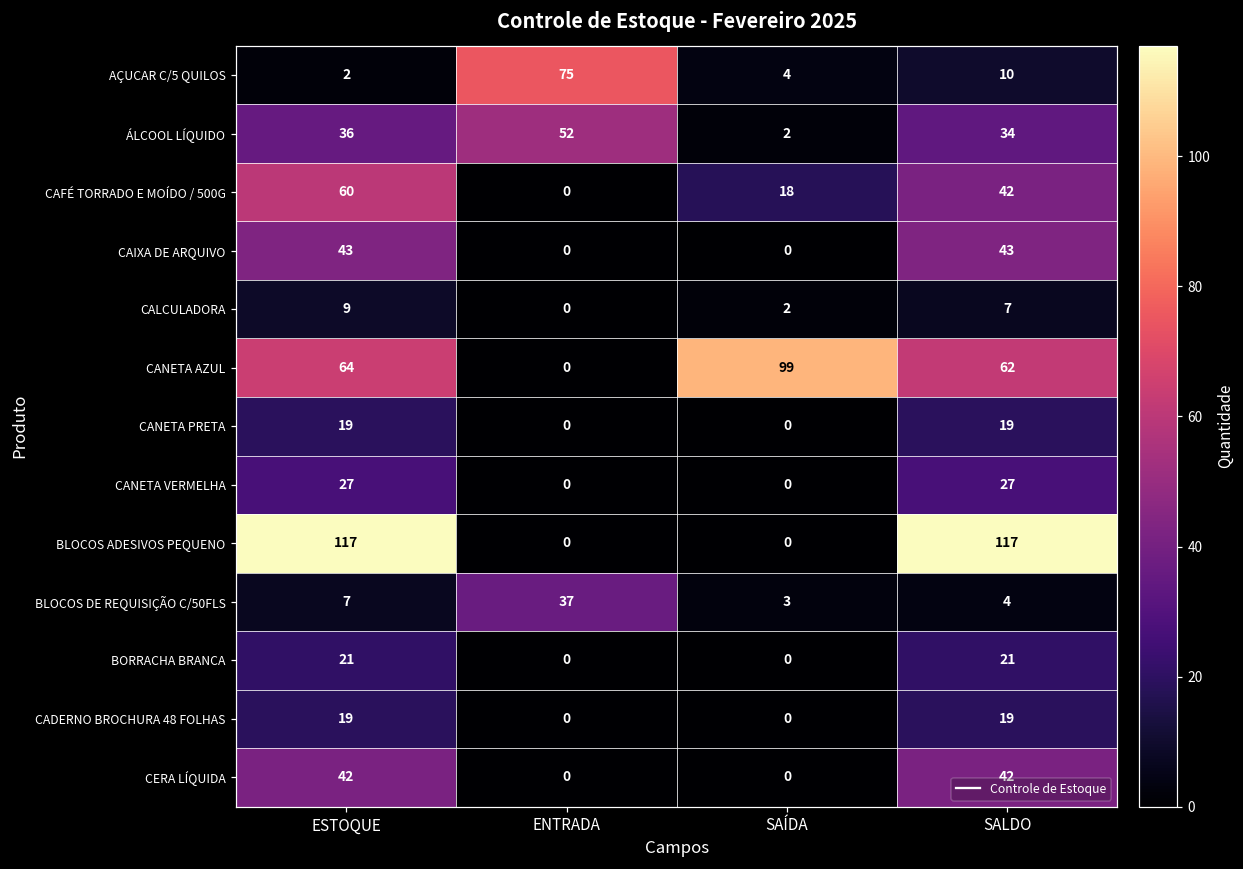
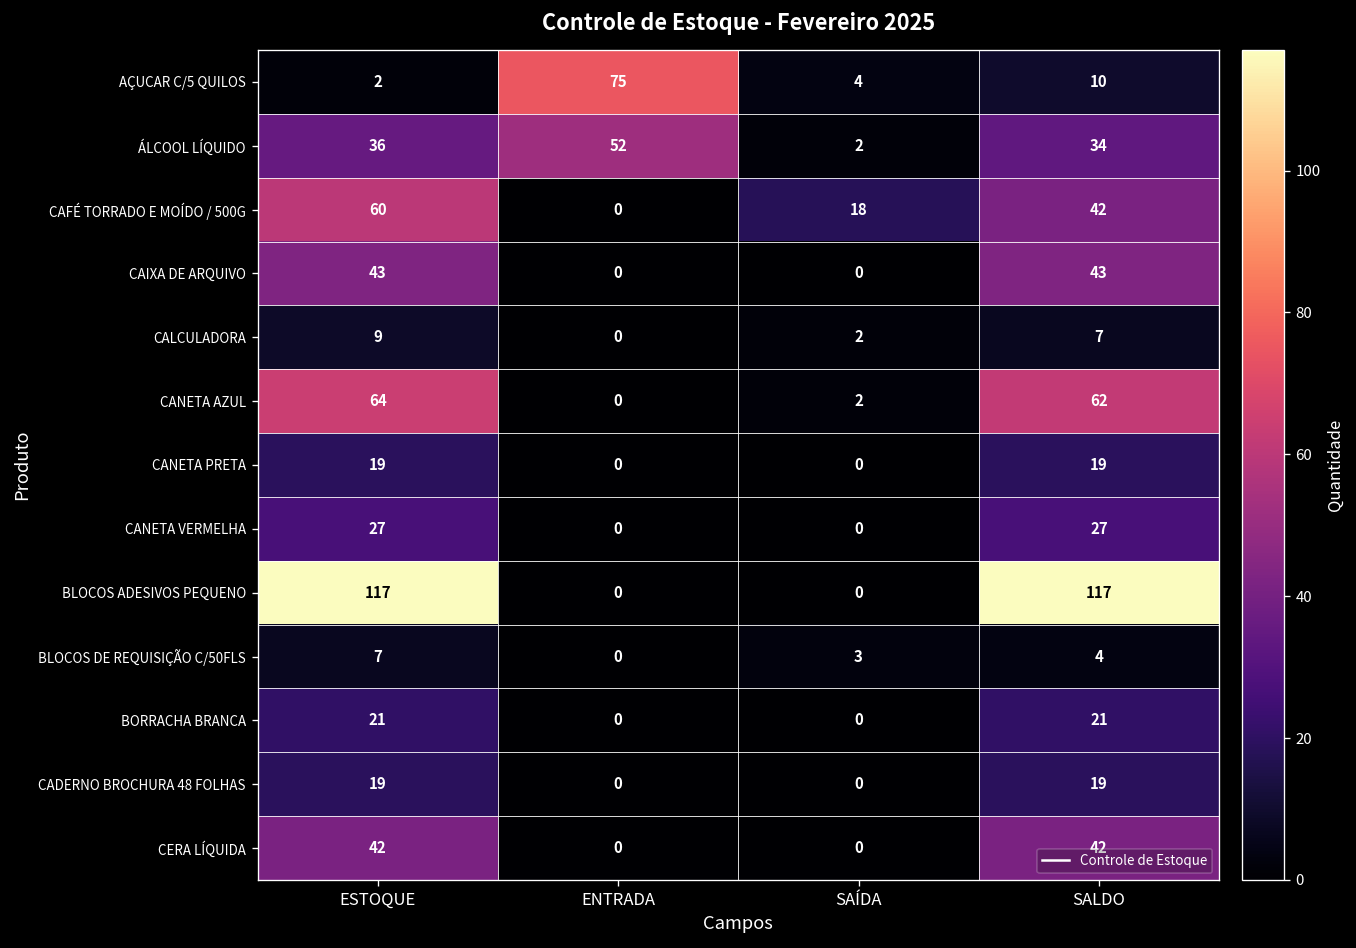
CANETA AZUL, SAÍDA: 99 -> 2
BLOCOS DE REQUISIÇÃO C/50FLS, ENTRADA: 37 -> 0
